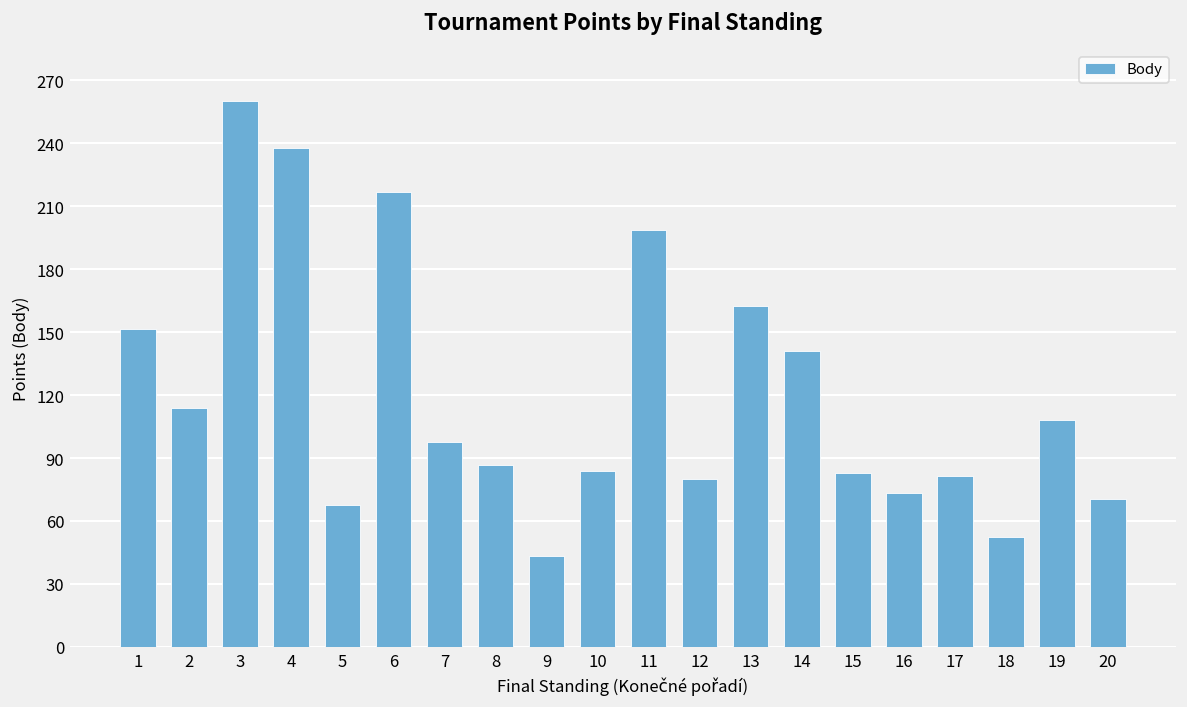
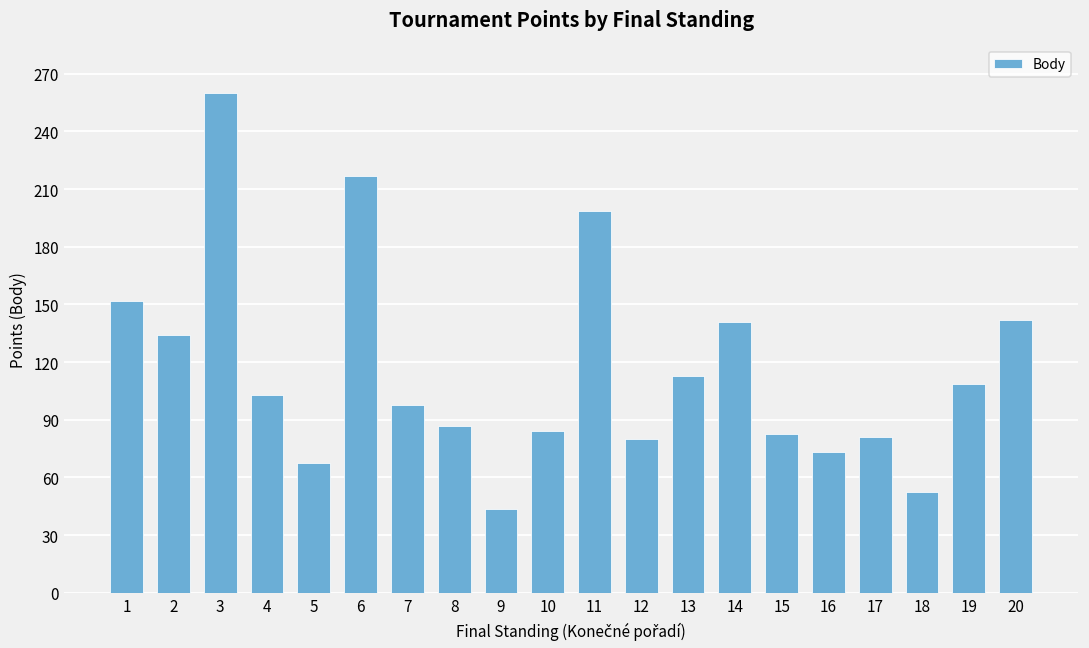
2: 114 -> 134
4: 238 -> 103
13: 163 -> 113
20: 70 -> 142
